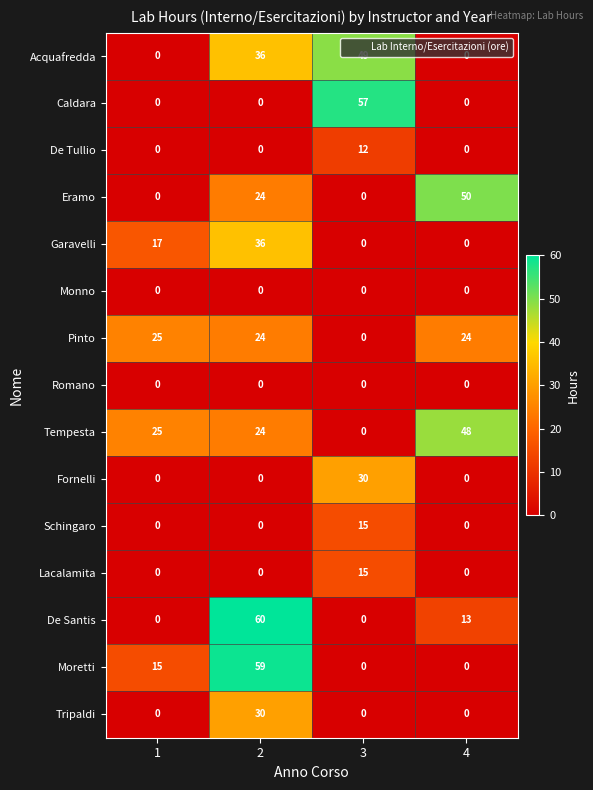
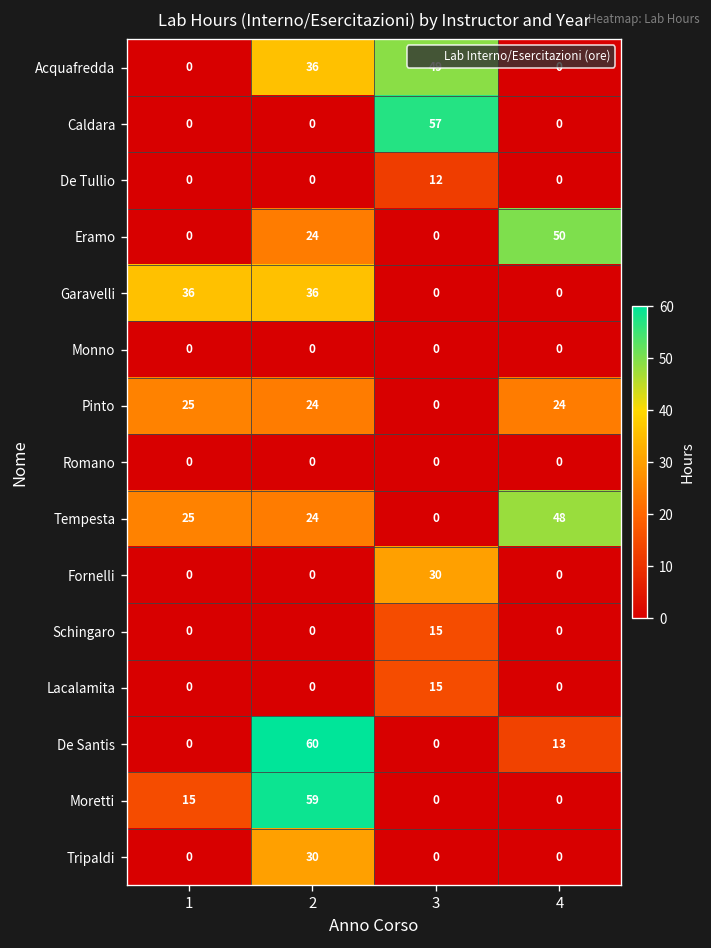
Garavelli, 1: 17 -> 36
